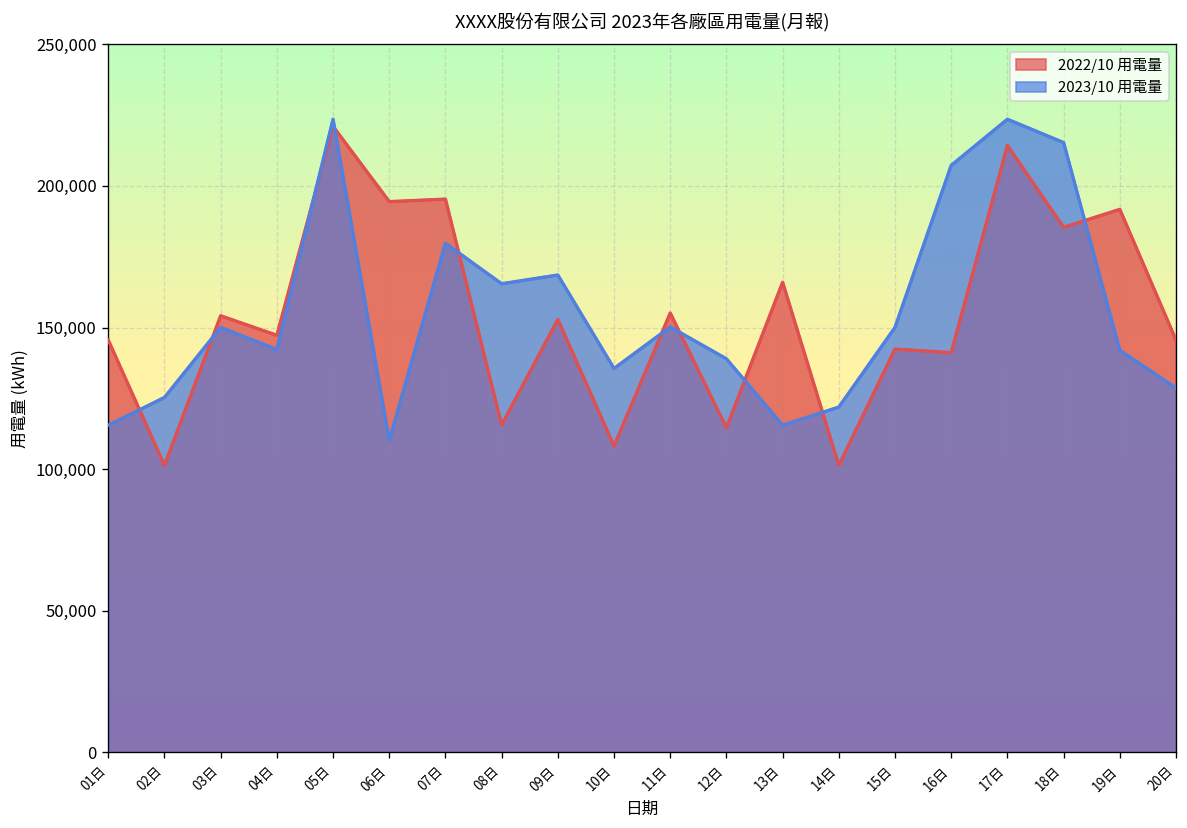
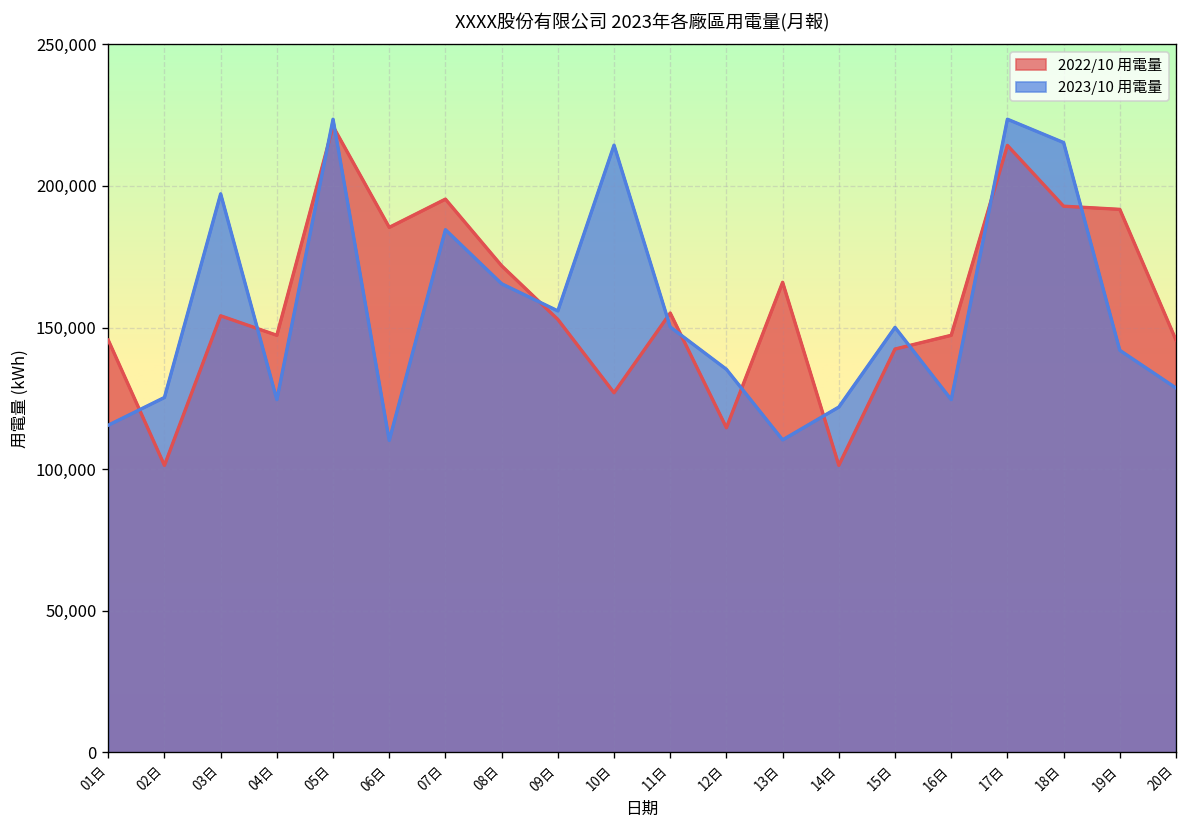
2023/10 用電量, 03日: 150,000 -> 197,000
2023/10 用電量, 04日: 142,000 -> 125,000
2022/10 用電量, 06日: 194,000 -> 185,000
2023/10 用電量, 07日: 180,000 -> 185,000
2022/10 用電量, 08日: 116,000 -> 172,000
2023/10 用電量, 09日: 169,000 -> 156,000
2022/10 用電量, 10日: 108,000 -> 127,000
2023/10 用電量, 10日: 136,000 -> 214,000
2023/10 用電量, 12日: 139,000 -> 135,000
2023/10 用電量, 13日: 116,000 -> 110,000
2022/10 用電量, 16日: 141,000 -> 147,000
2023/10 用電量, 16日: 207,000 -> 125,000
2022/10 用電量, 18日: 185,000 -> 193,000
